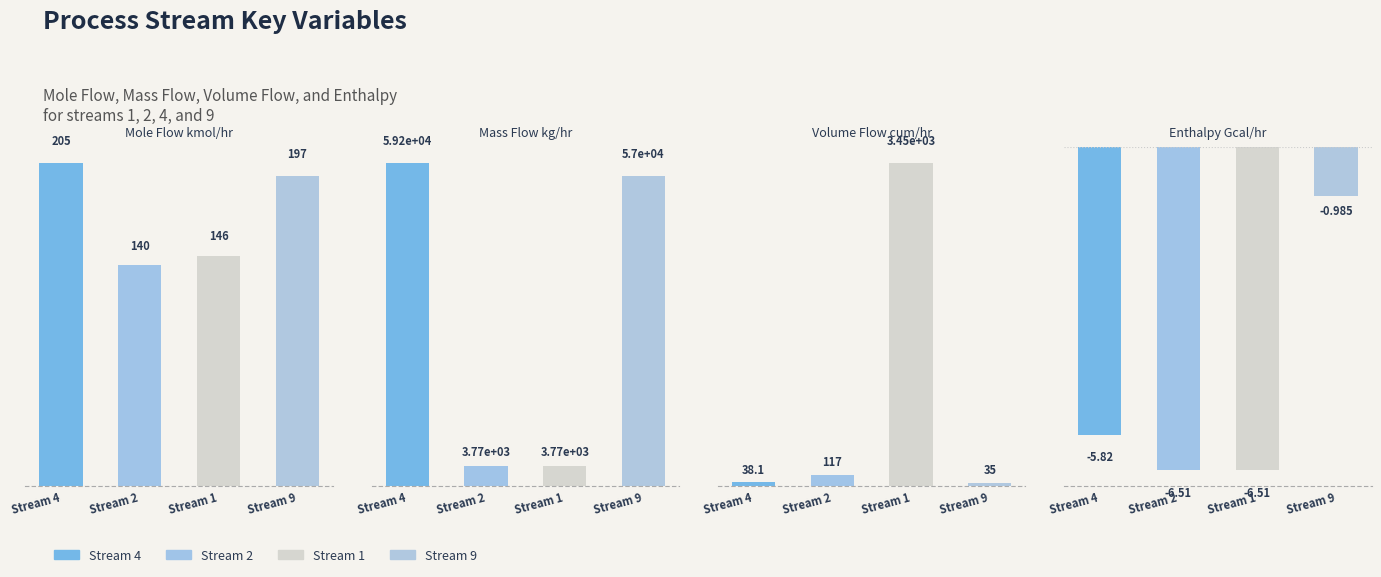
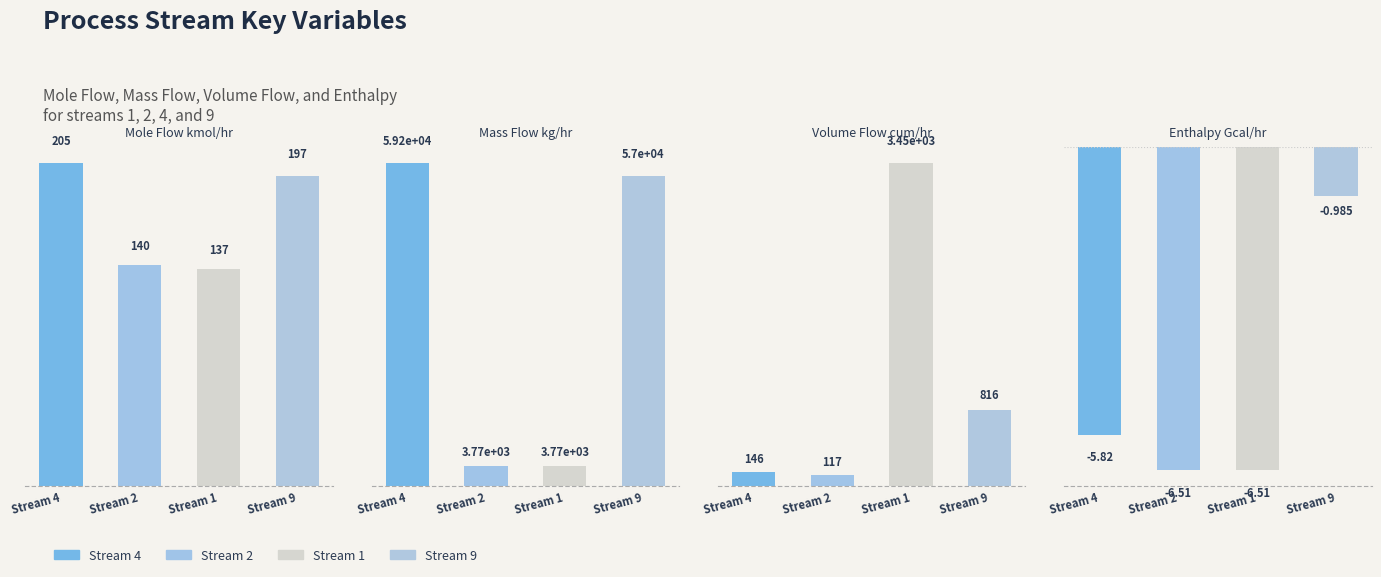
Mole Flow kmol/hr, Stream 1: 146 -> 137
Volume Flow cum/hr, Stream 4: 38.1 -> 146
Volume Flow cum/hr, Stream 9: 35 -> 816
